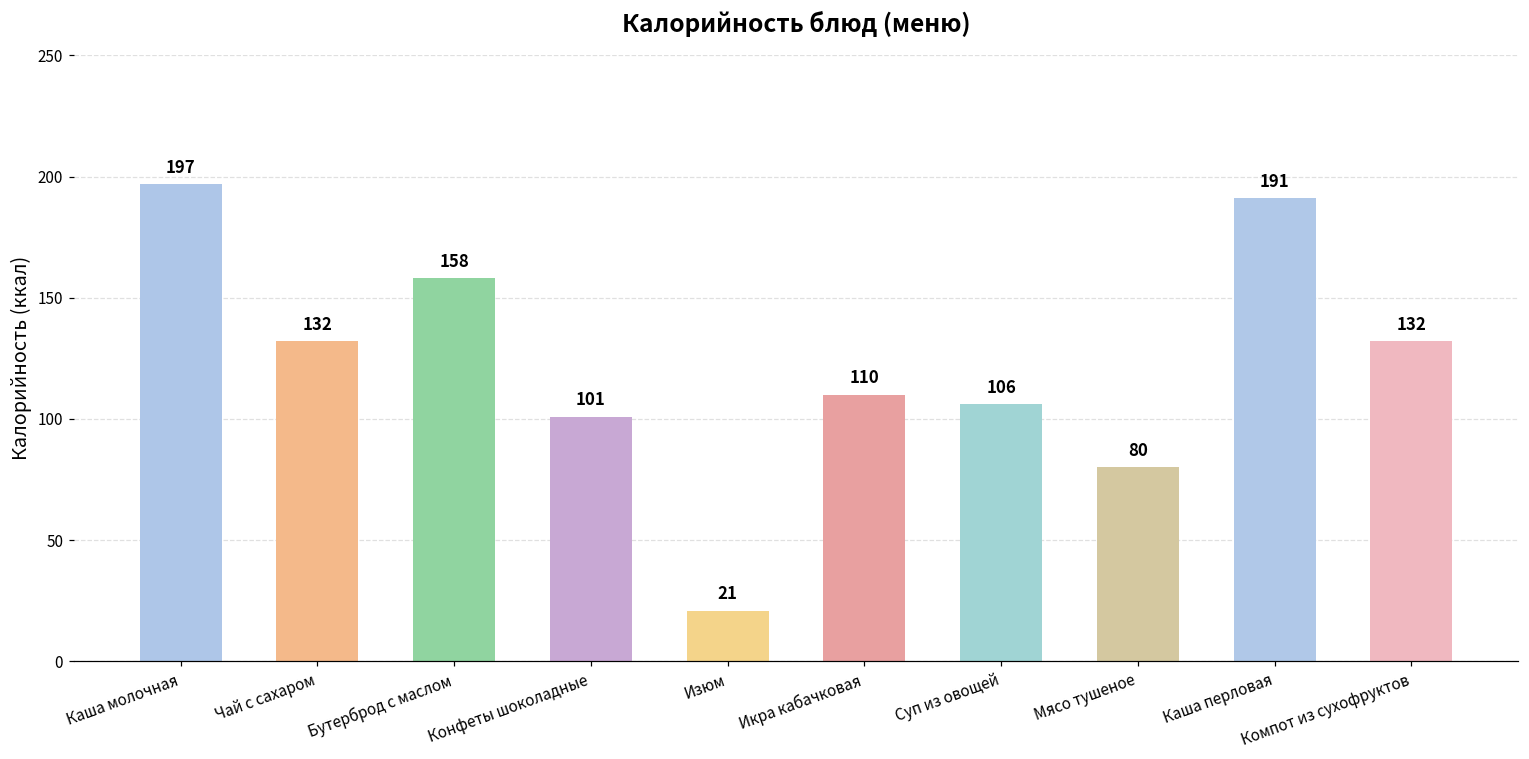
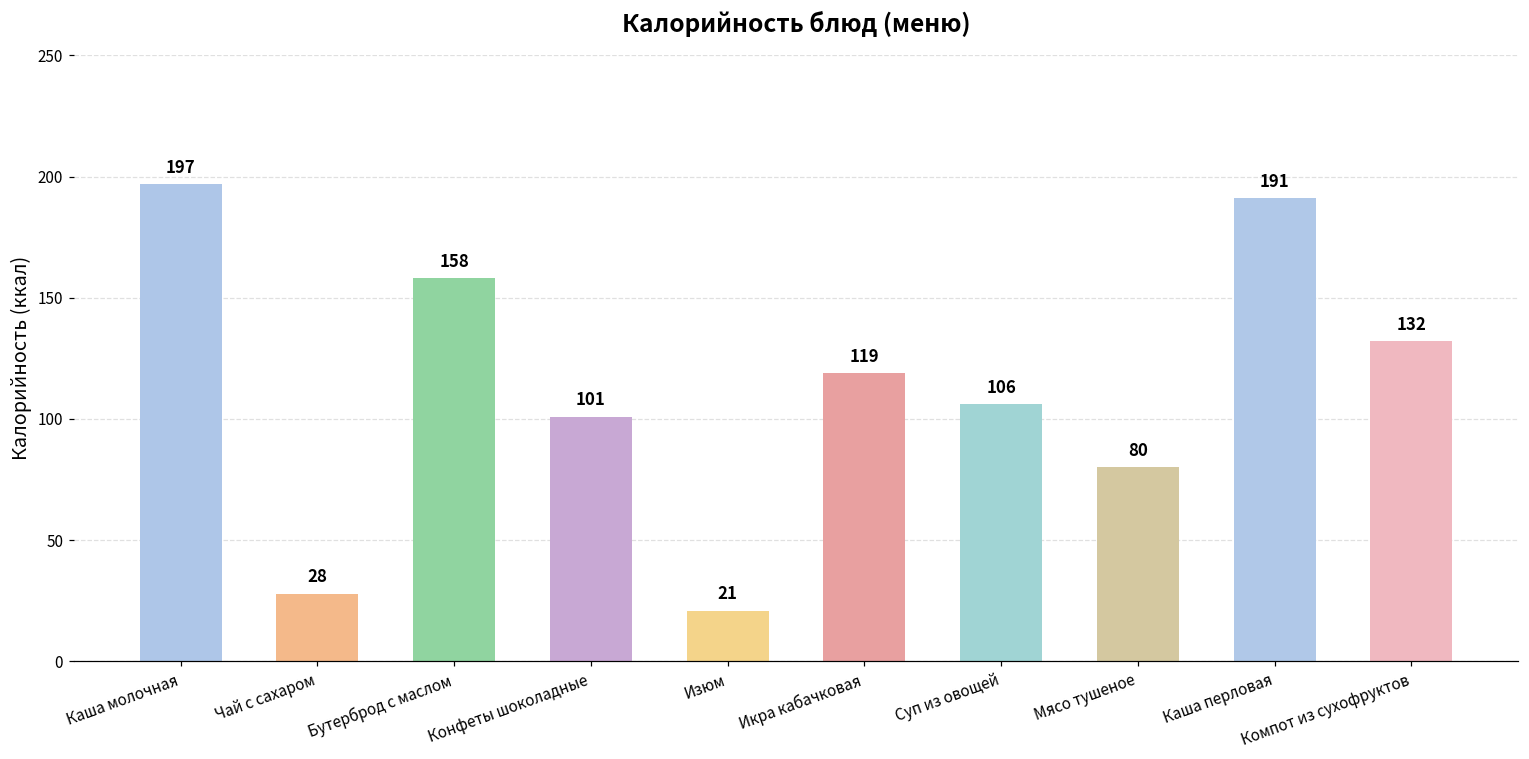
Чай с сахаром: 132 -> 28
Икра кабачковая: 110 -> 119
